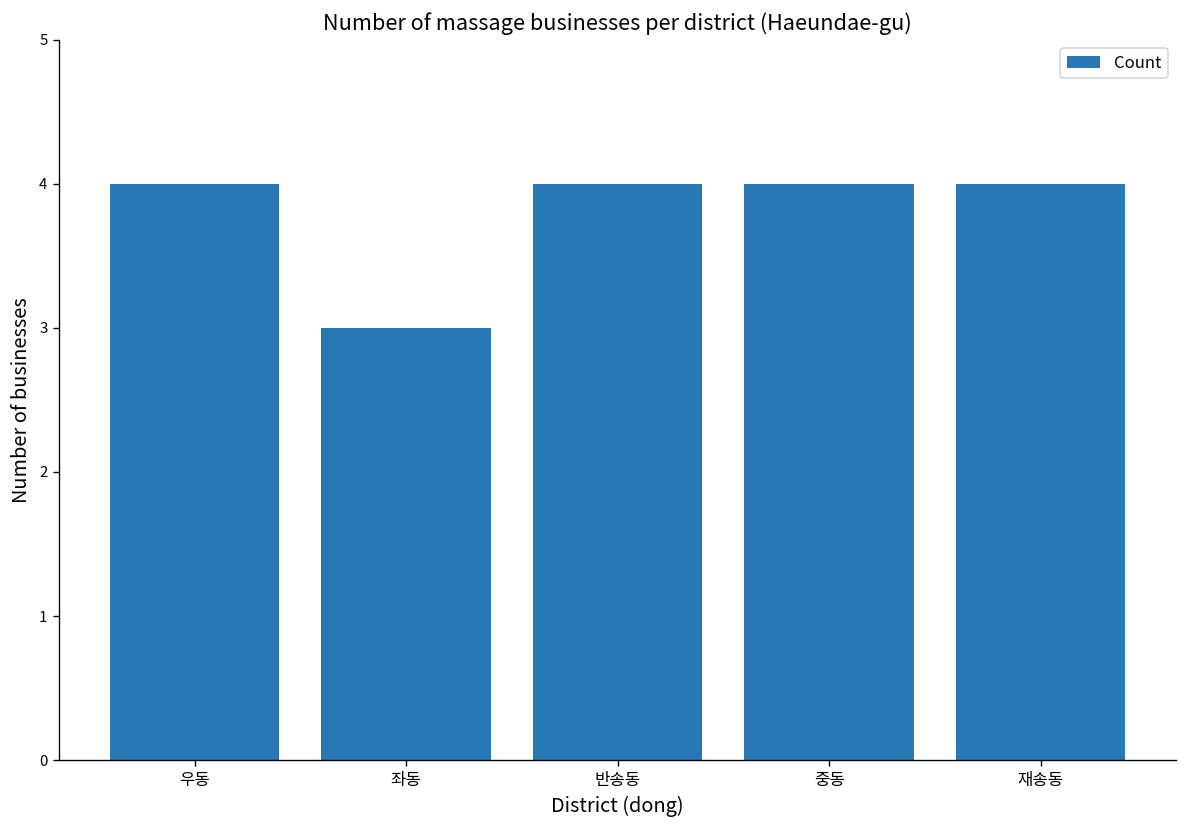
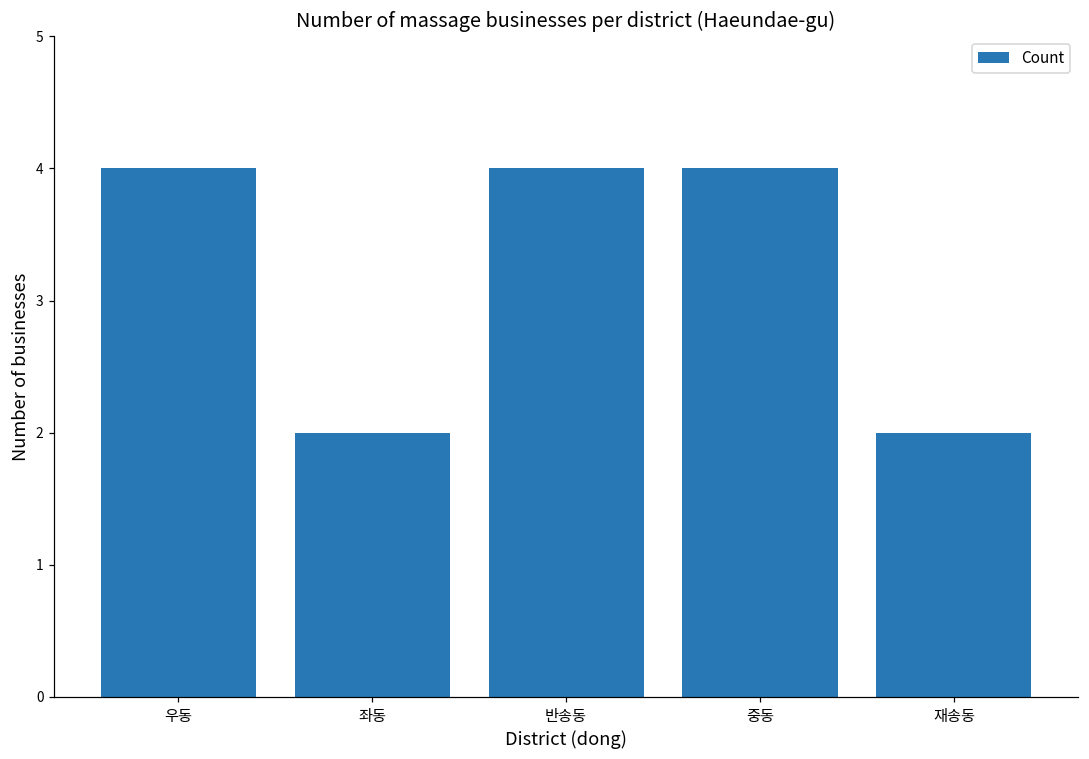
좌동: 3 -> 2
재송동: 4 -> 2
